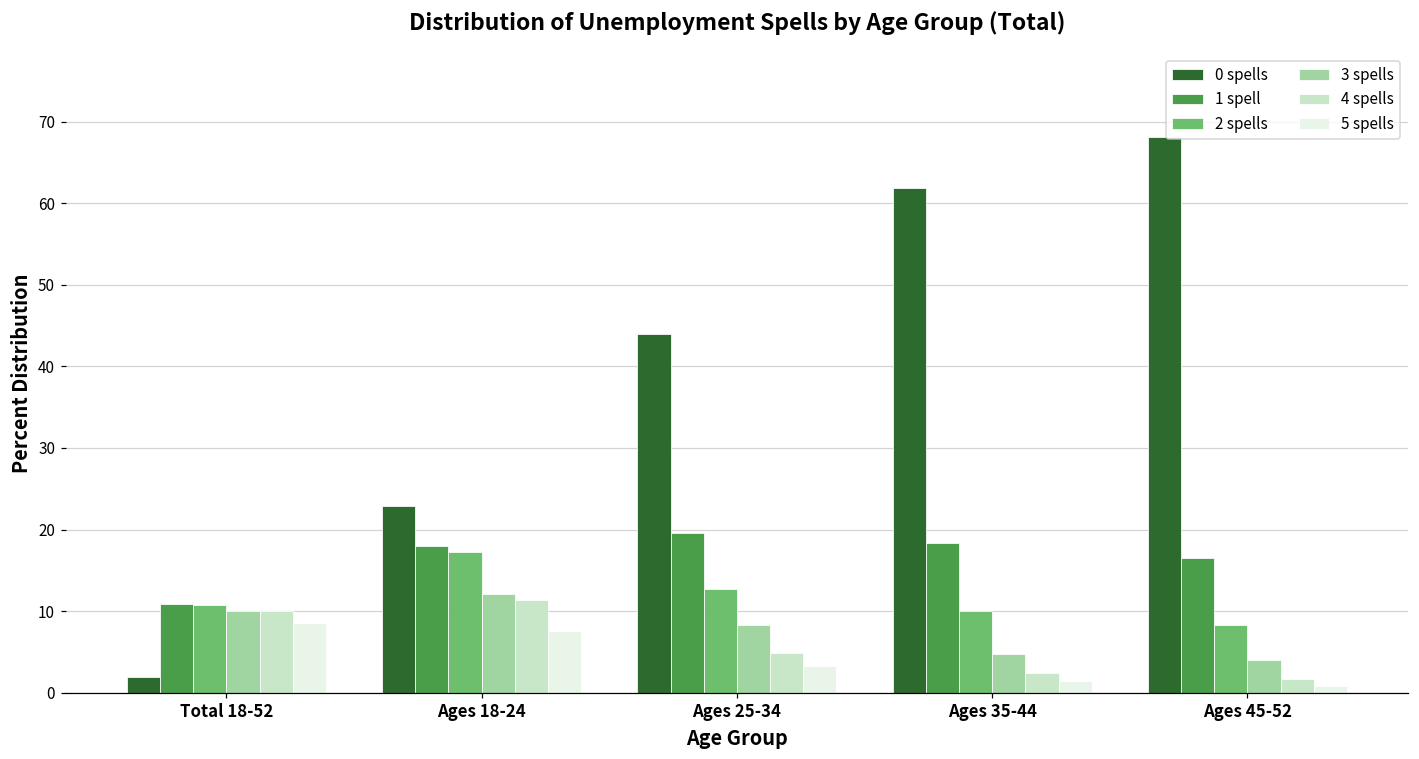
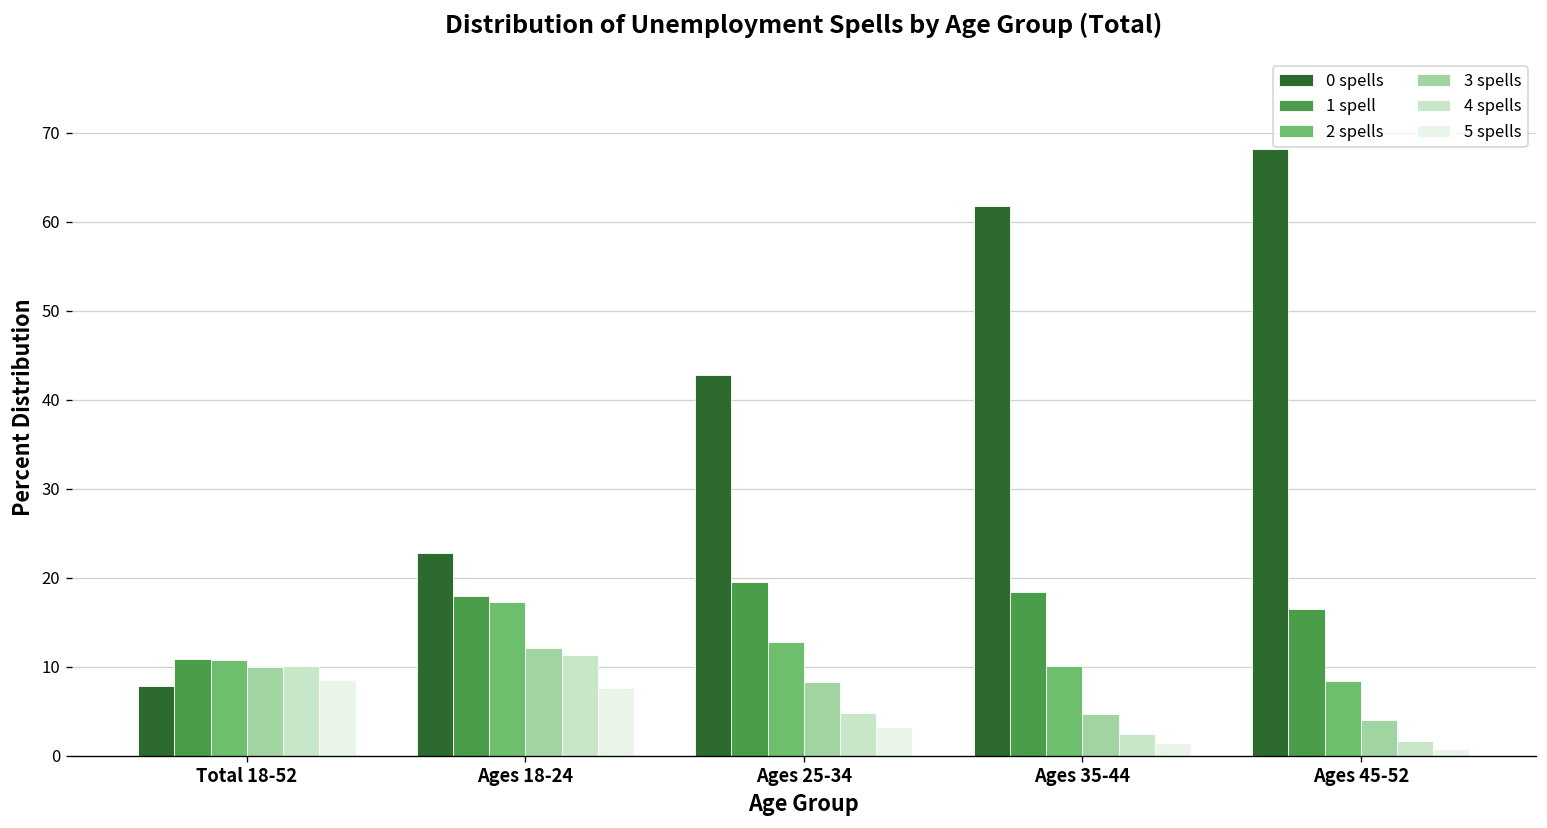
0 spells, Total 18-52: 2 -> 8
0 spells, Ages 25-34: 44 -> 43
